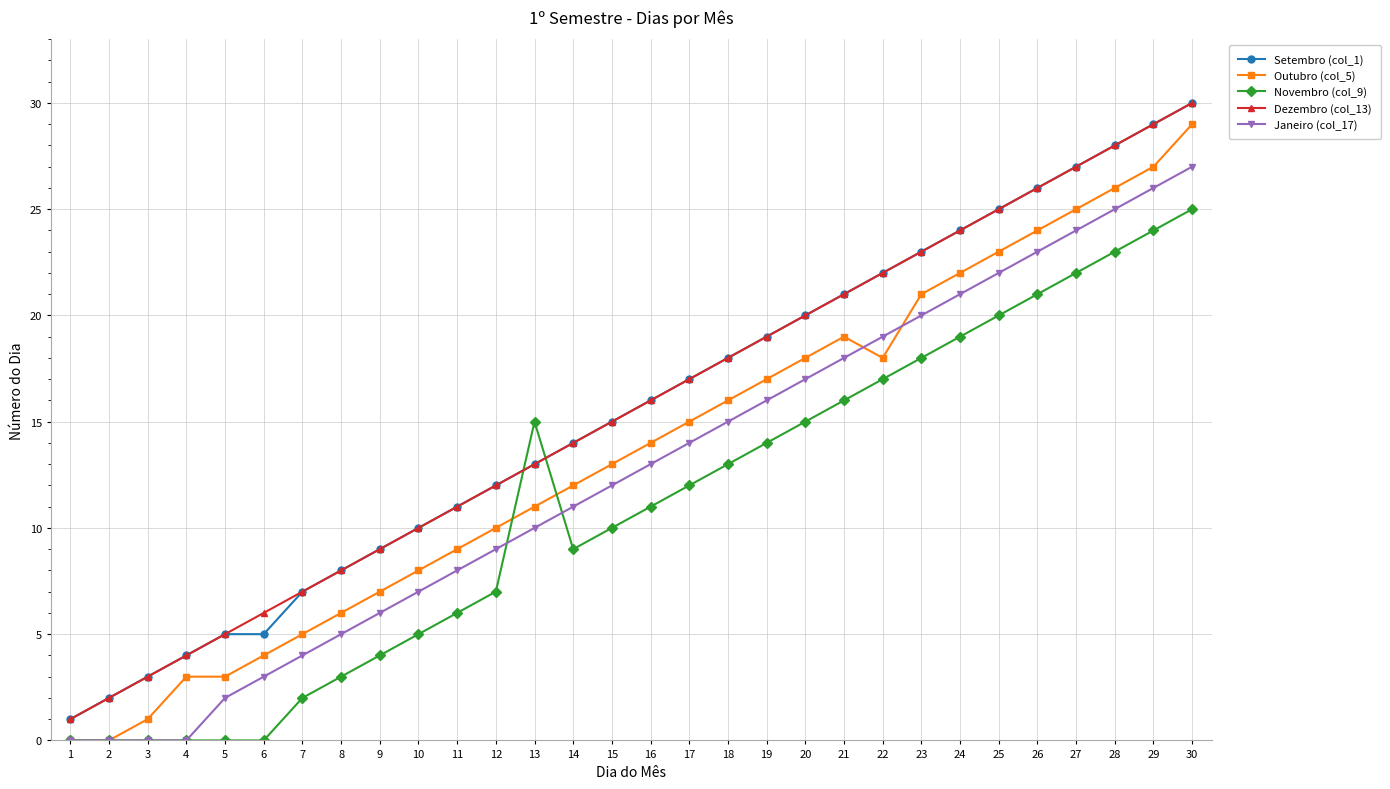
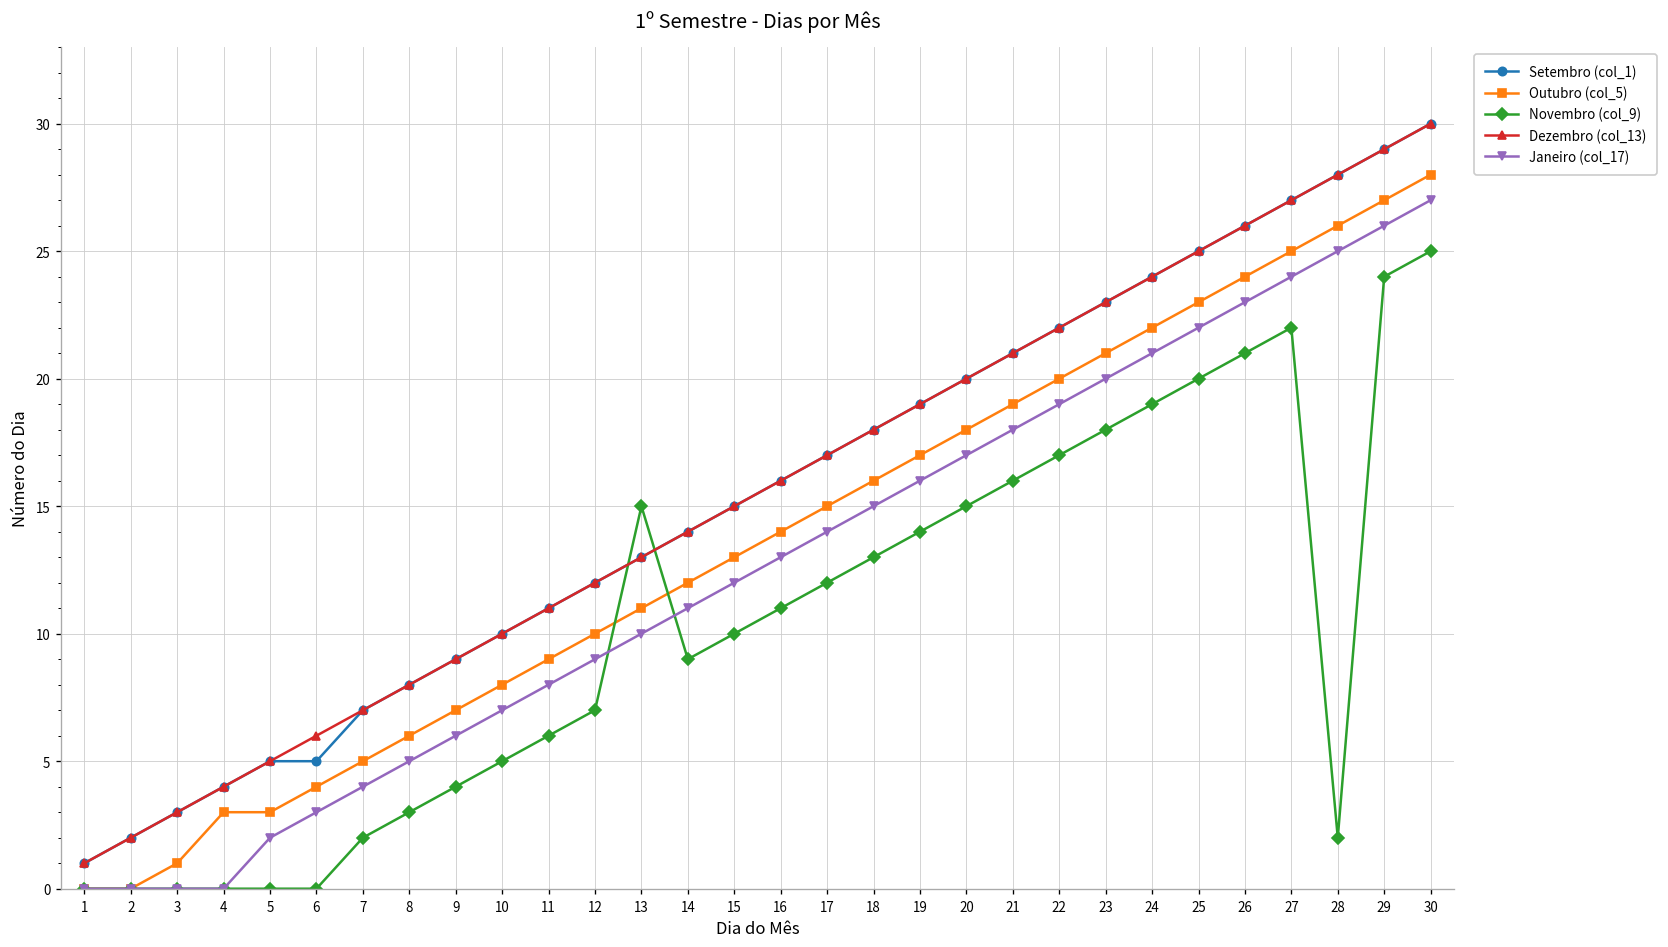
Outubro (col_5), 22: 18 -> 20
Novembro (col_9), 28: 23 -> 2
Outubro (col_5), 30: 29 -> 28
